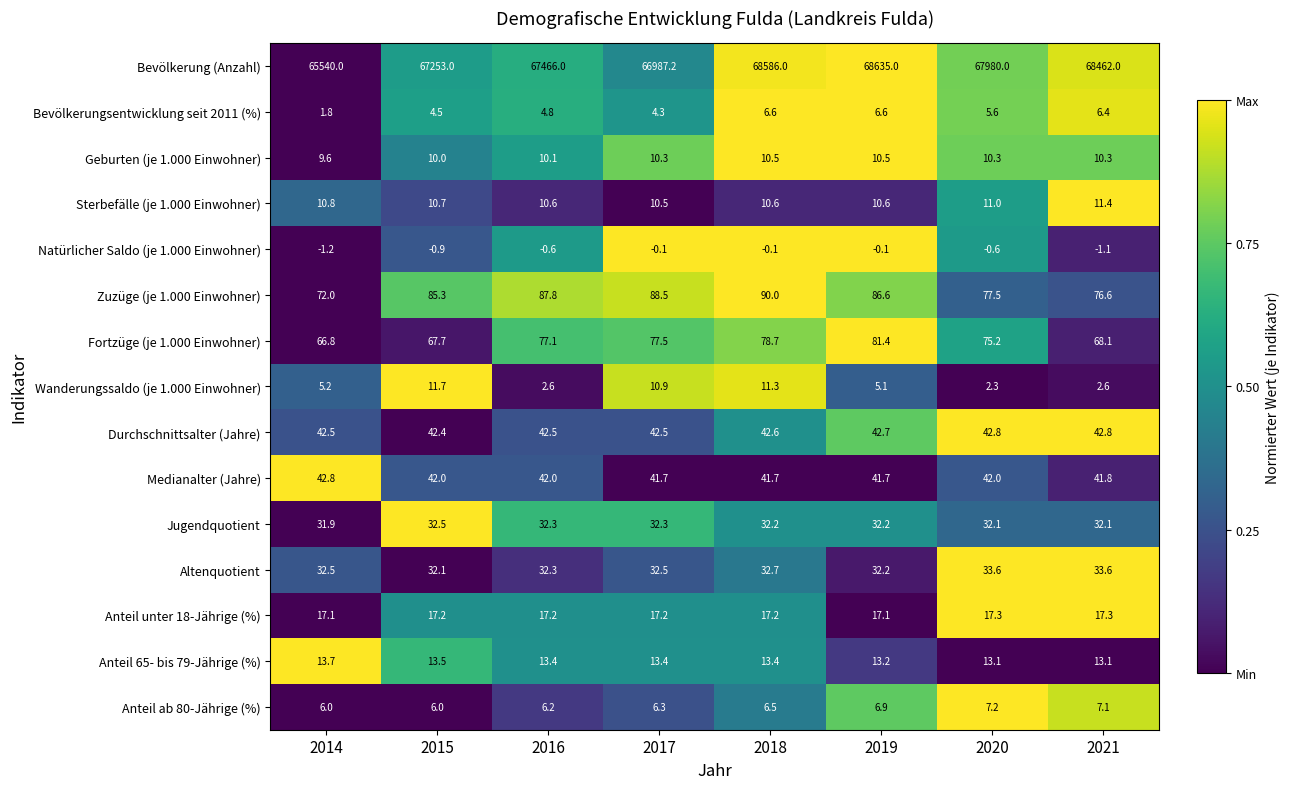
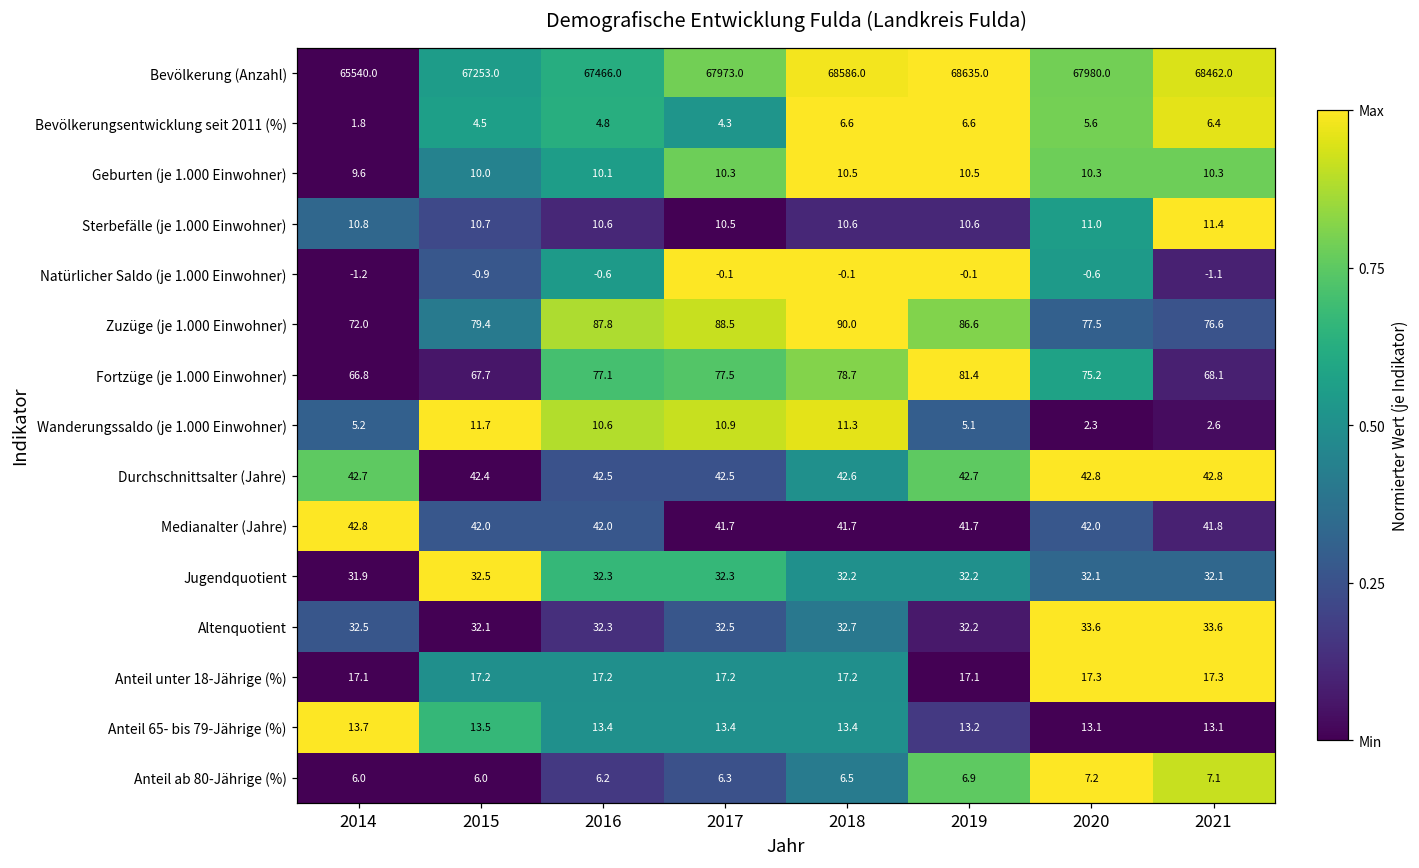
Bevölkerung (Anzahl), 2017: 66987.2 -> 67973.0
Zuzüge (je 1.000 Einwohner), 2015: 85.3 -> 79.4
Wanderungssaldo (je 1.000 Einwohner), 2016: 2.6 -> 10.6
Durchschnittsalter (Jahre), 2014: 42.5 -> 42.7
